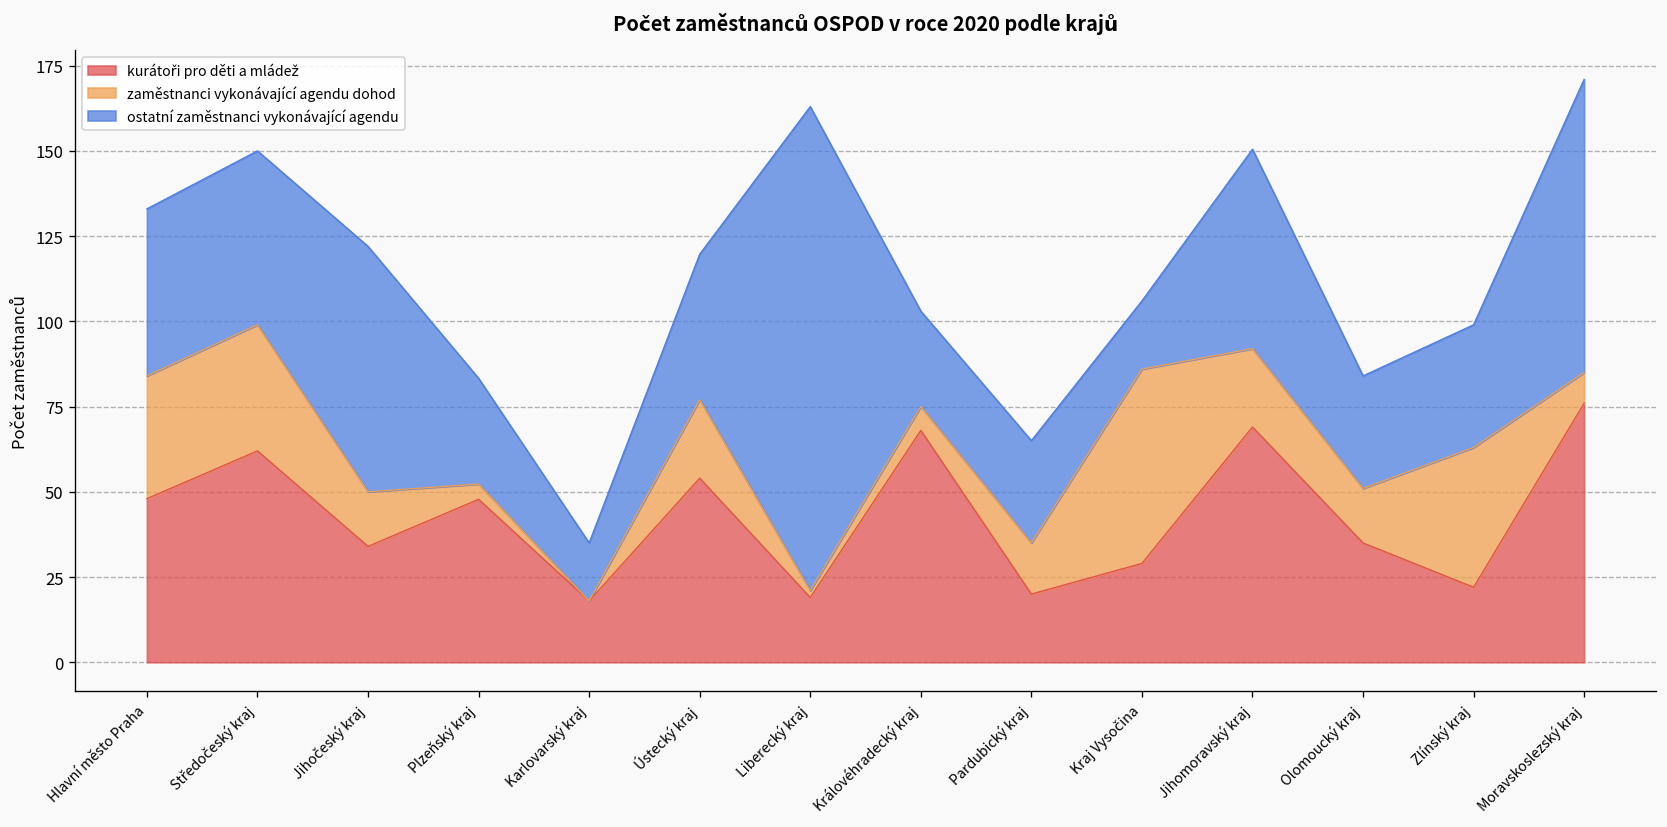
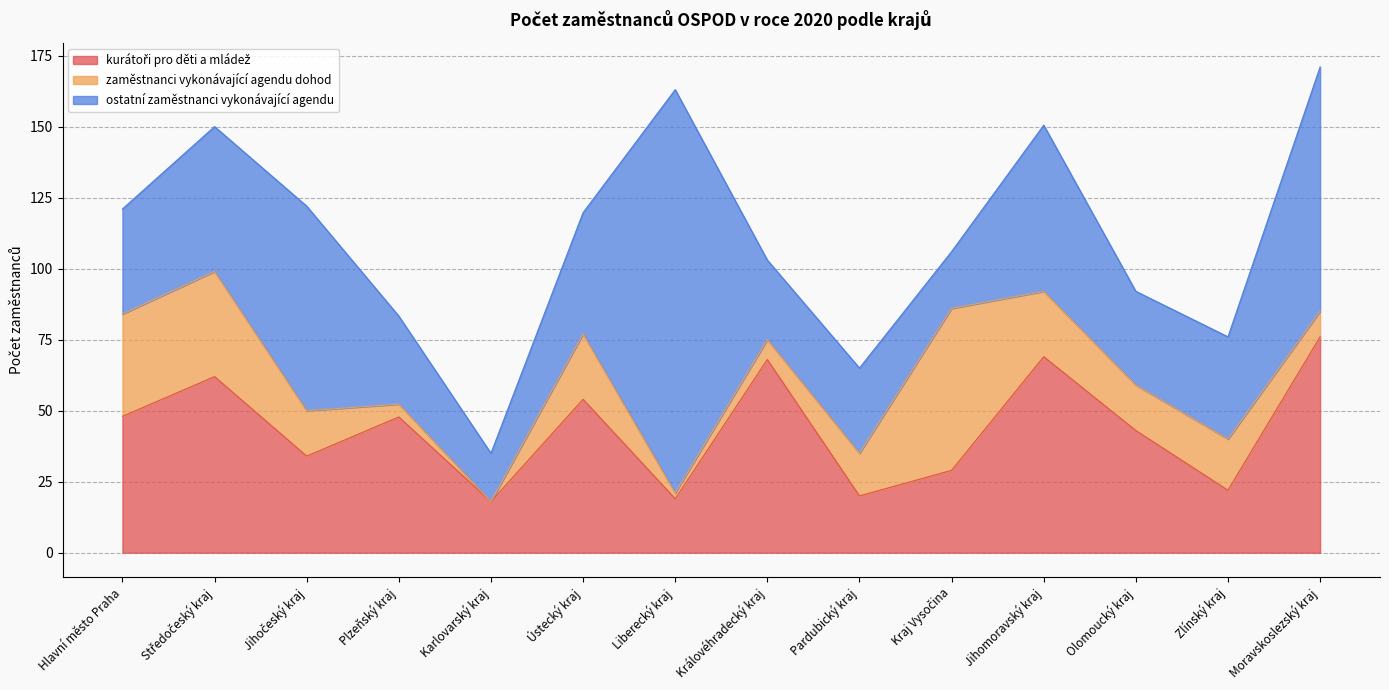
ostatní zaměstnanci vykonávající agendu, Hlavní město Praha: 49 -> 37
kurátoři pro děti a mládež, Olomoucký kraj: 35 -> 43
zaměstnanci vykonávající agendu dohod, Zlínský kraj: 41 -> 18
